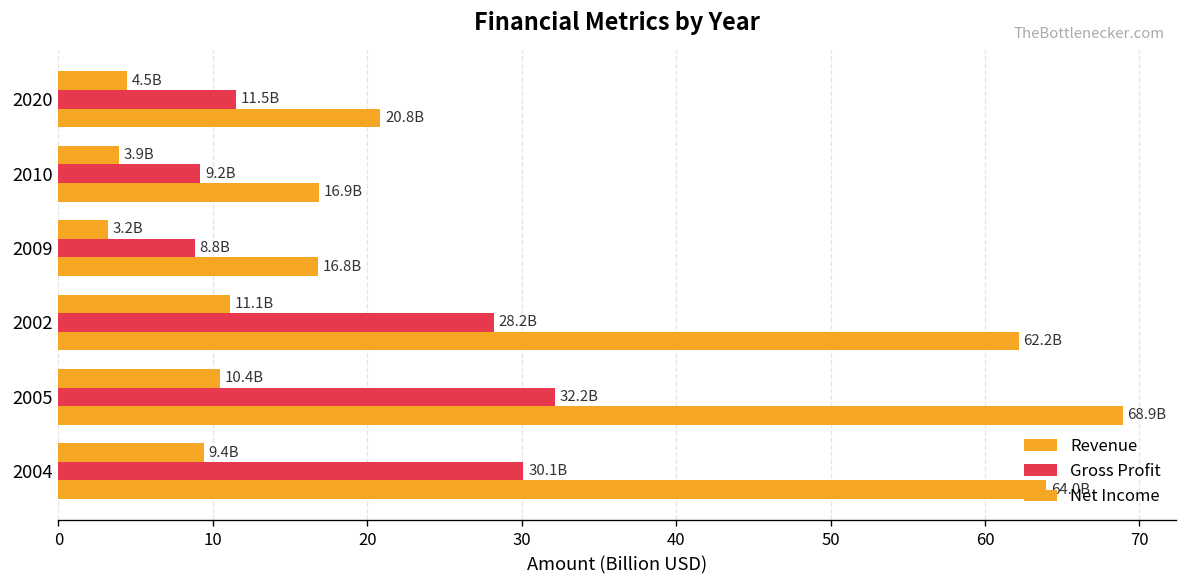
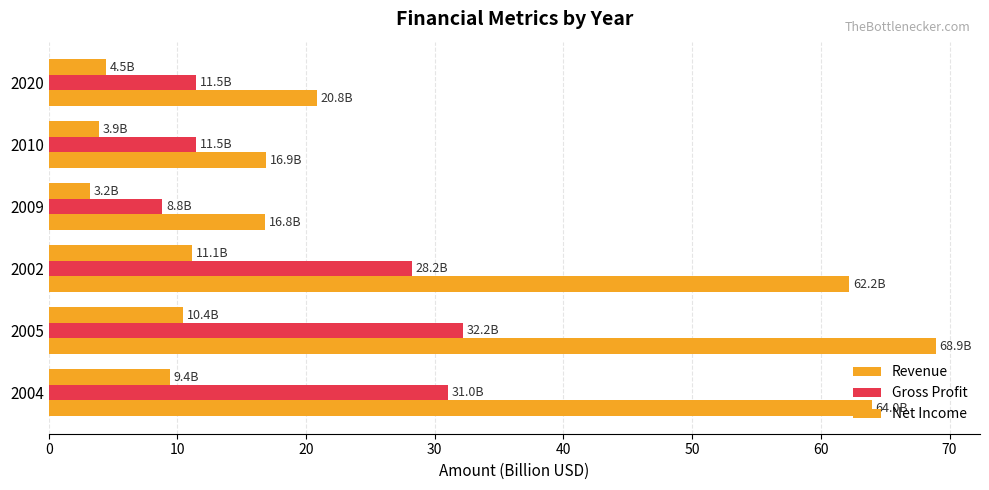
Gross Profit, 2010: 9.2B -> 11.5B
Gross Profit, 2004: 30.1B -> 31.0B
